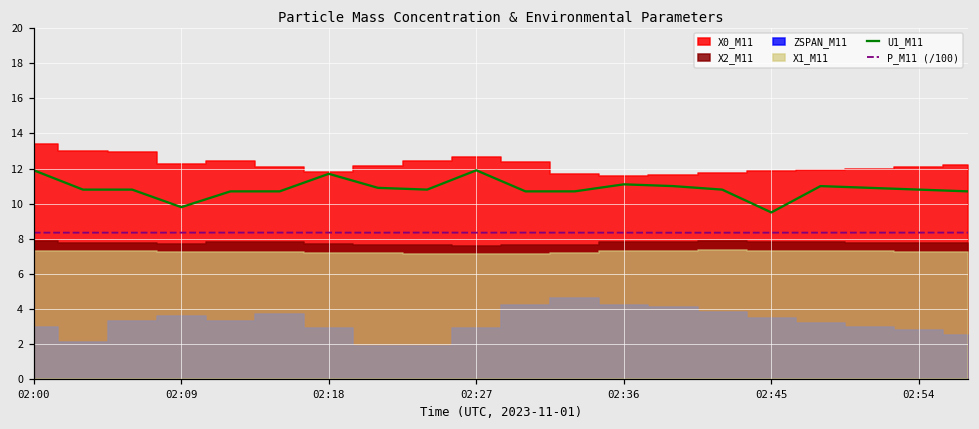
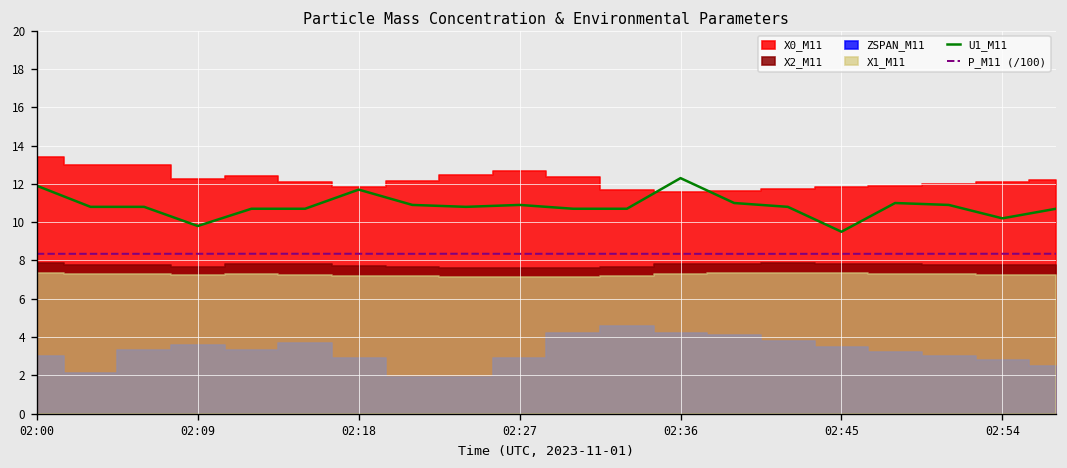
U1_M11, 02:27: 11.9 -> 10.9
U1_M11, 02:36: 11.1 -> 12.3
U1_M11, 02:54: 10.8 -> 10.2
